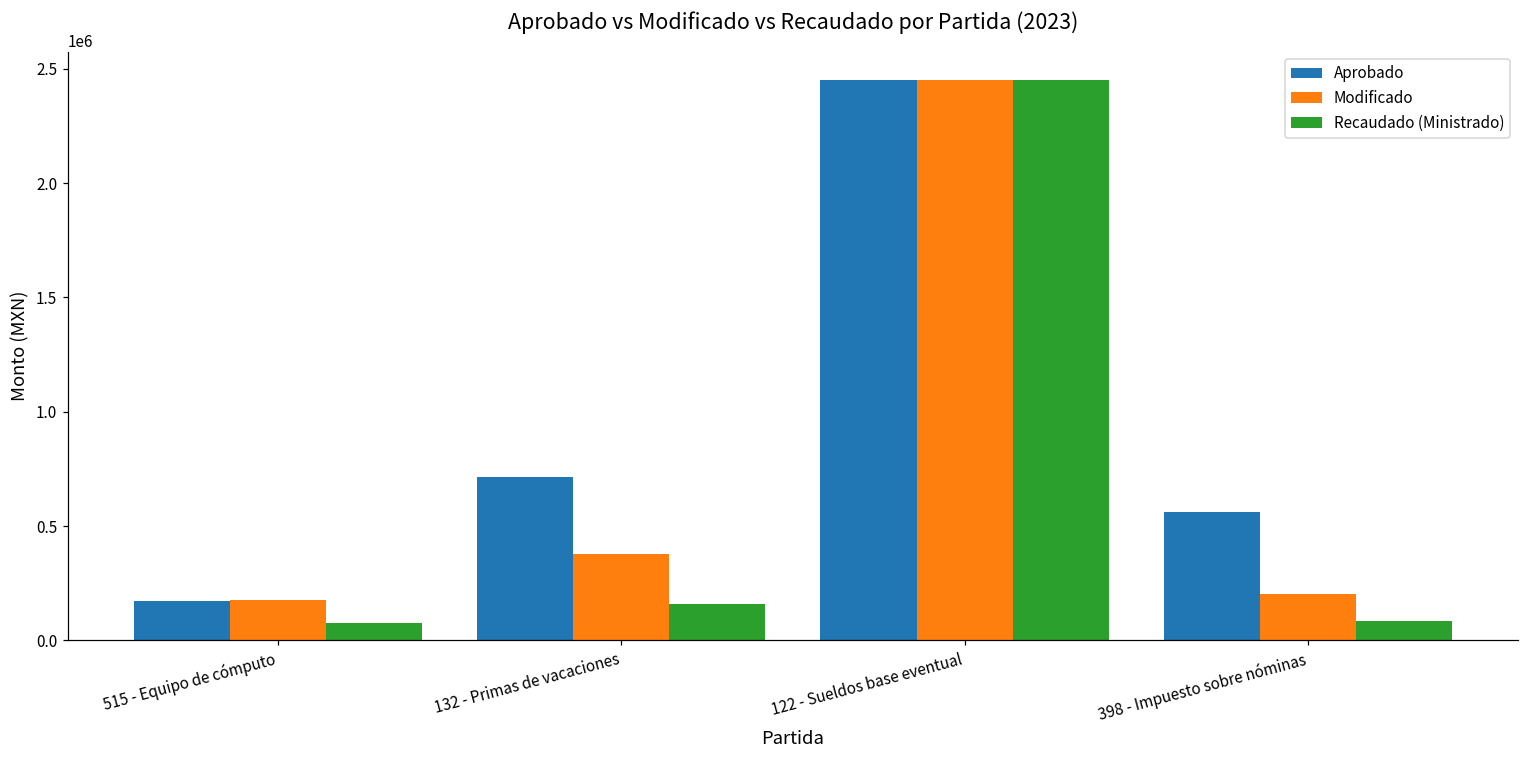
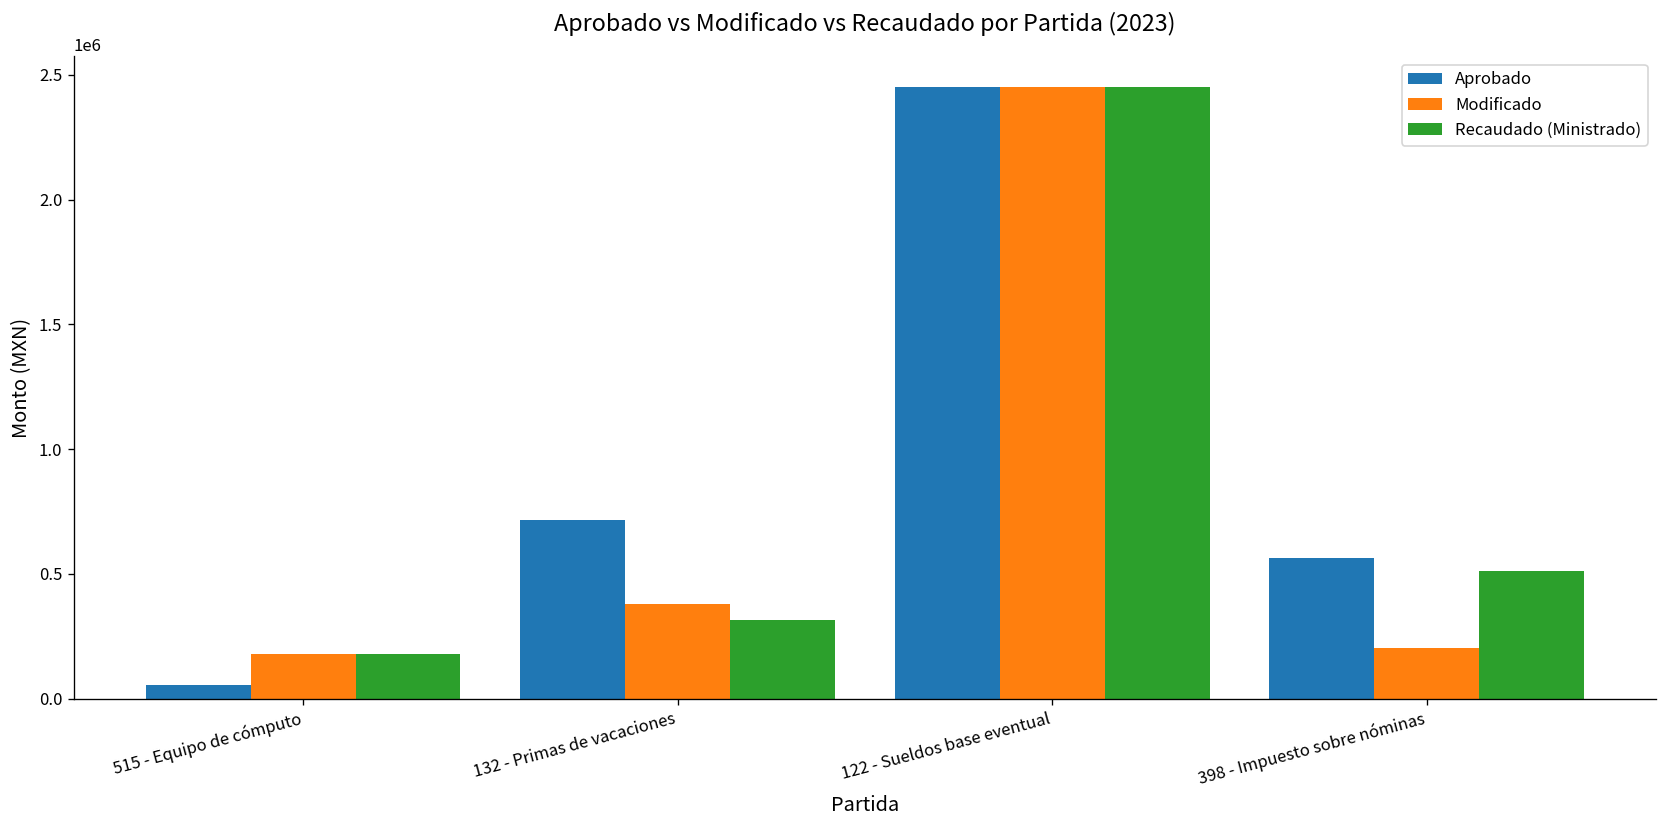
Aprobado, 515 - Equipo de cómputo: 170000 -> 50000
Recaudado (Ministrado), 515 - Equipo de cómputo: 70000 -> 180000
Recaudado (Ministrado), 132 - Primas de vacaciones: 160000 -> 320000
Recaudado (Ministrado), 398 - Impuesto sobre nóminas: 80000 -> 510000
